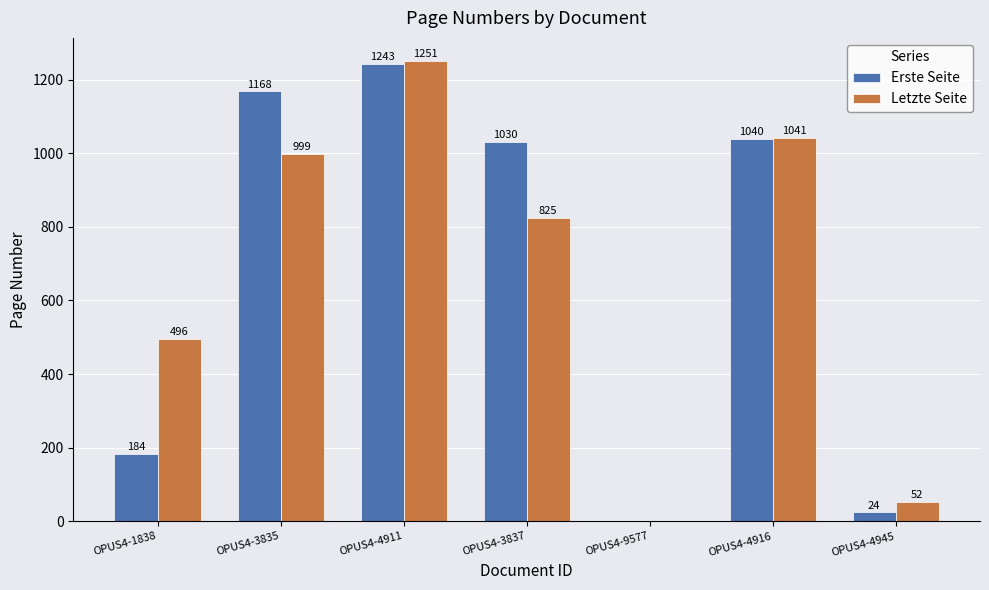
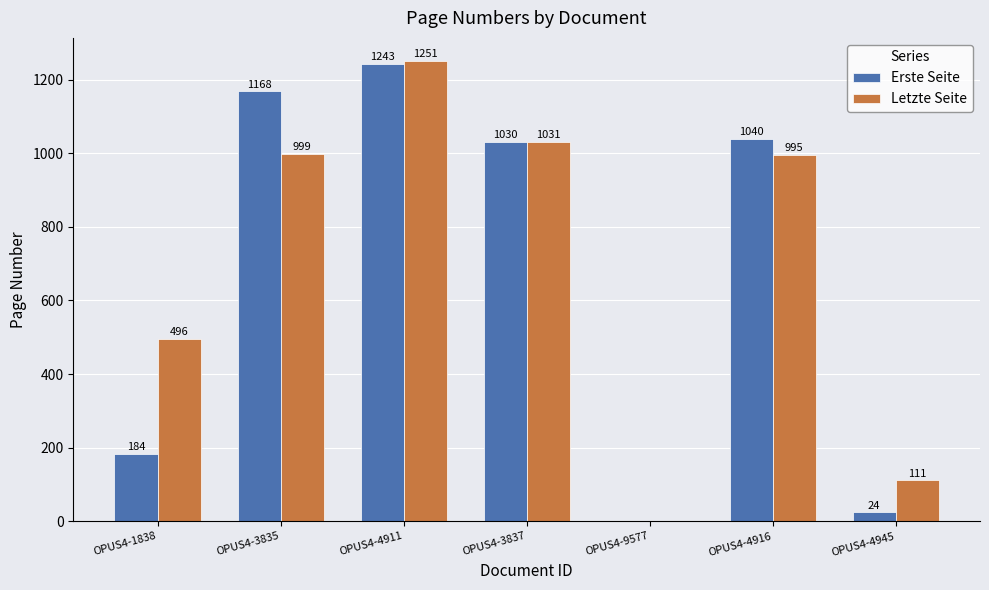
Letzte Seite, OPUS4-3837: 825 -> 1031
Letzte Seite, OPUS4-4916: 1041 -> 995
Letzte Seite, OPUS4-4945: 52 -> 111
